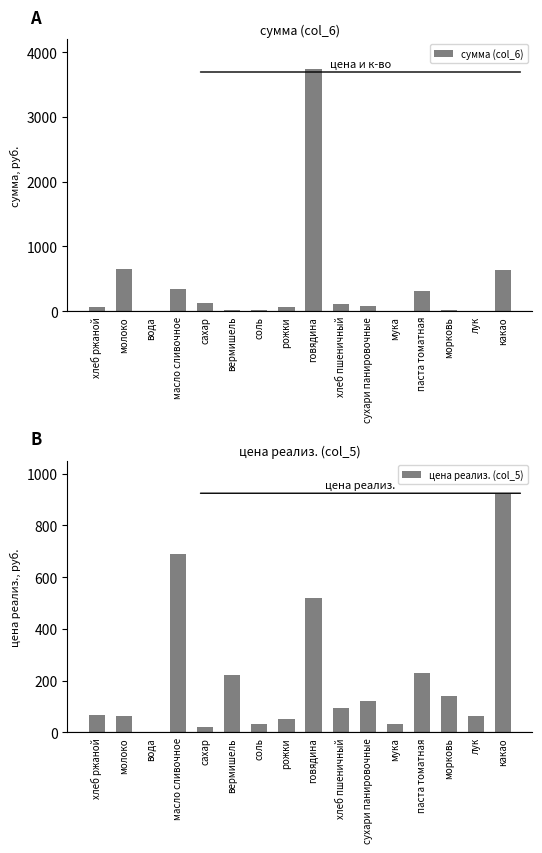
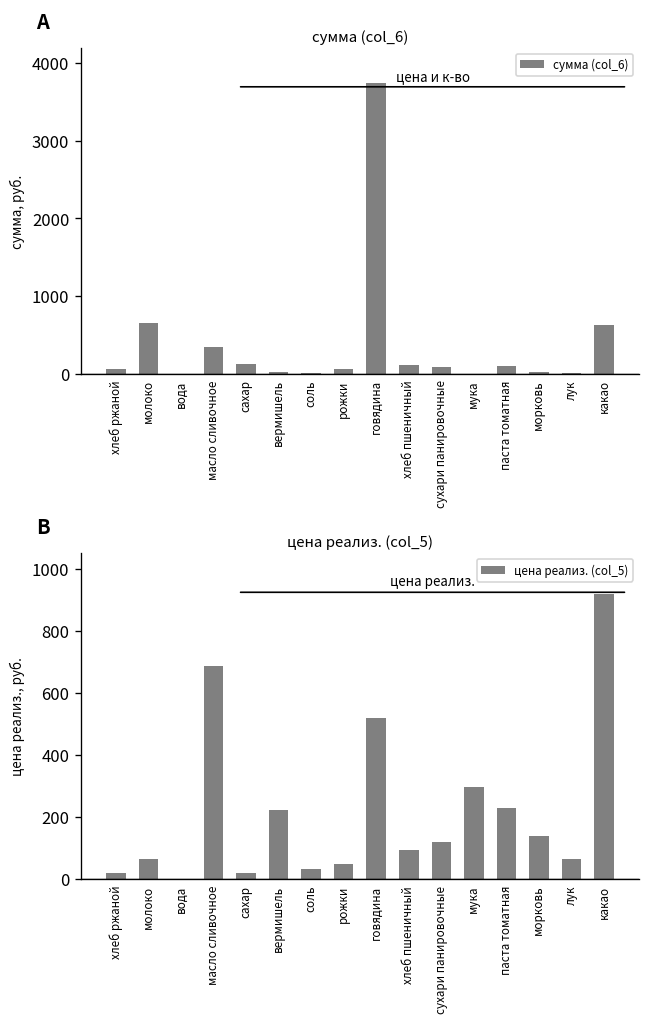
сумма (col_6), паста томатная: 300 -> 100
цена реализ. (col_5), хлеб ржаной: 70 -> 20
цена реализ. (col_5), мука: 30 -> 300
